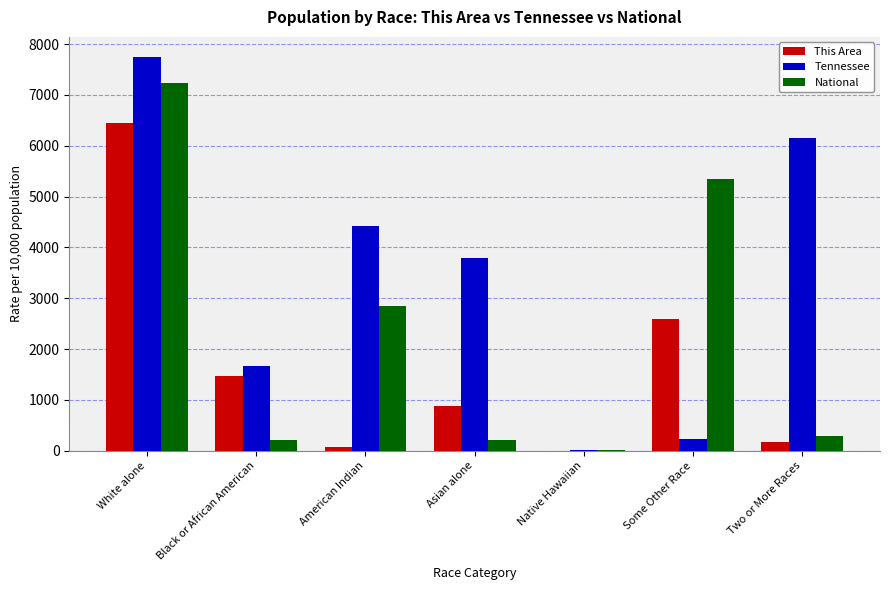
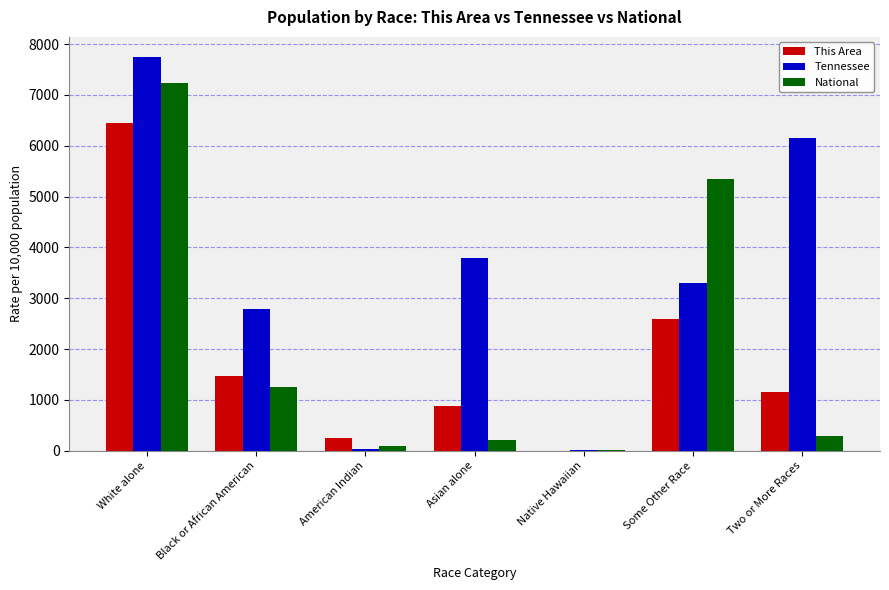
Tennessee, Black or African American: 1700 -> 2800
National, Black or African American: 200 -> 1300
This Area, American Indian: 100 -> 300
Tennessee, American Indian: 4400 -> 0
National, American Indian: 2800 -> 100
Tennessee, Some Other Race: 200 -> 3300
This Area, Two or More Races: 200 -> 1100
